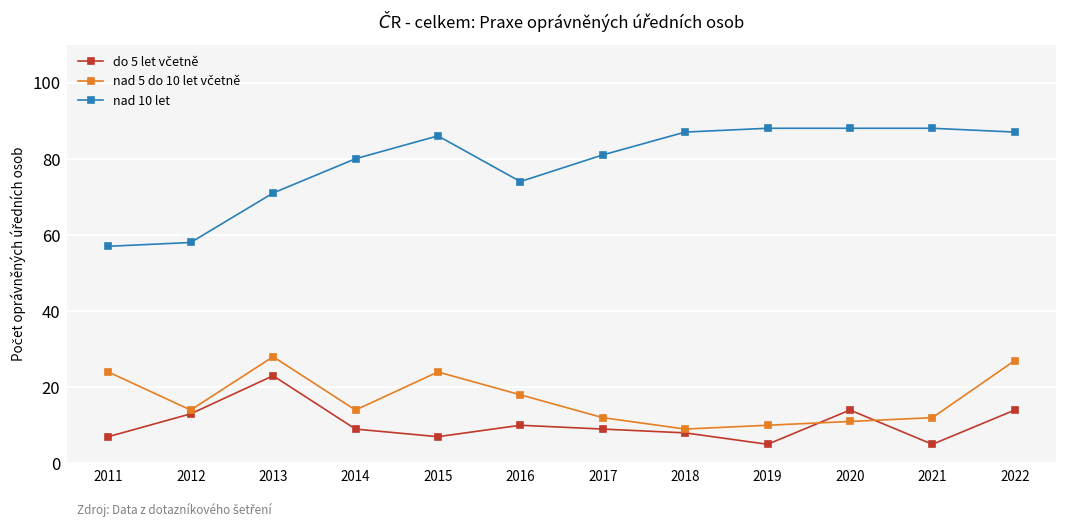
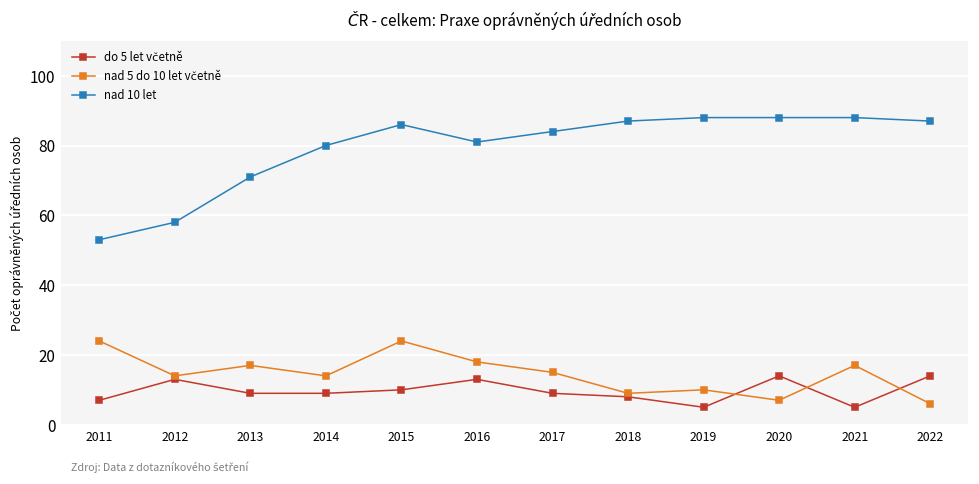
nad 10 let, 2011: 57 -> 53
do 5 let včetně, 2013: 23 -> 9
nad 5 do 10 let včetně, 2013: 28 -> 17
do 5 let včetně, 2015: 7 -> 10
do 5 let včetně, 2016: 10 -> 13
nad 10 let, 2016: 74 -> 81
nad 5 do 10 let včetně, 2017: 12 -> 15
nad 10 let, 2017: 81 -> 84
nad 5 do 10 let včetně, 2020: 11 -> 7
nad 5 do 10 let včetně, 2021: 12 -> 17
nad 5 do 10 let včetně, 2022: 27 -> 6
